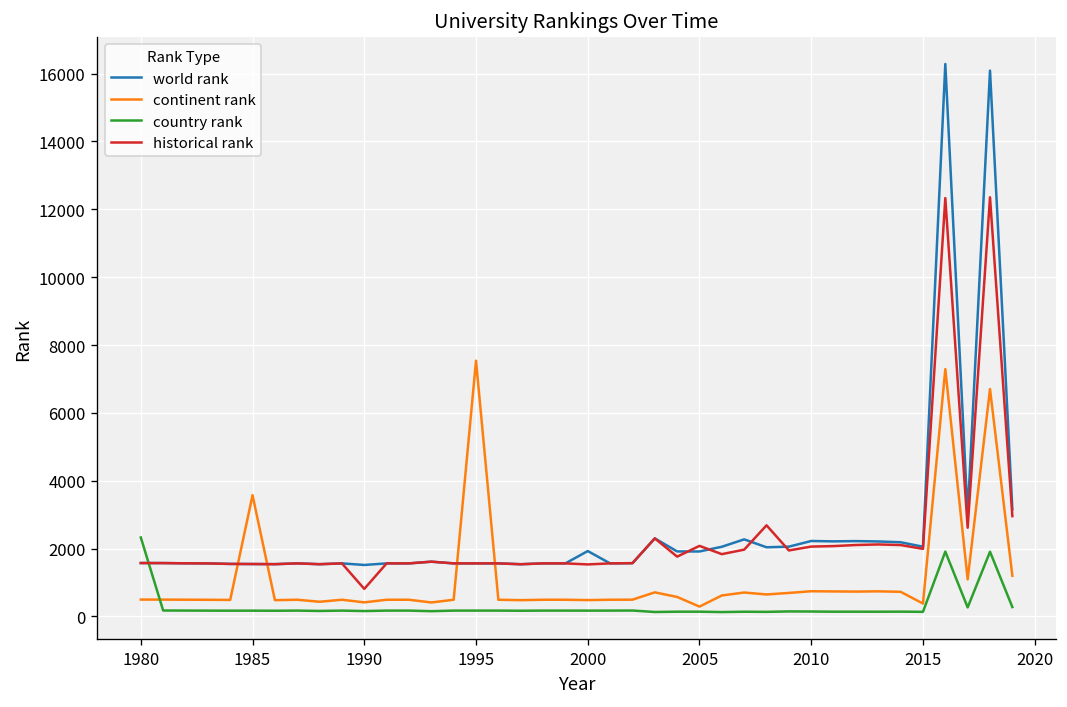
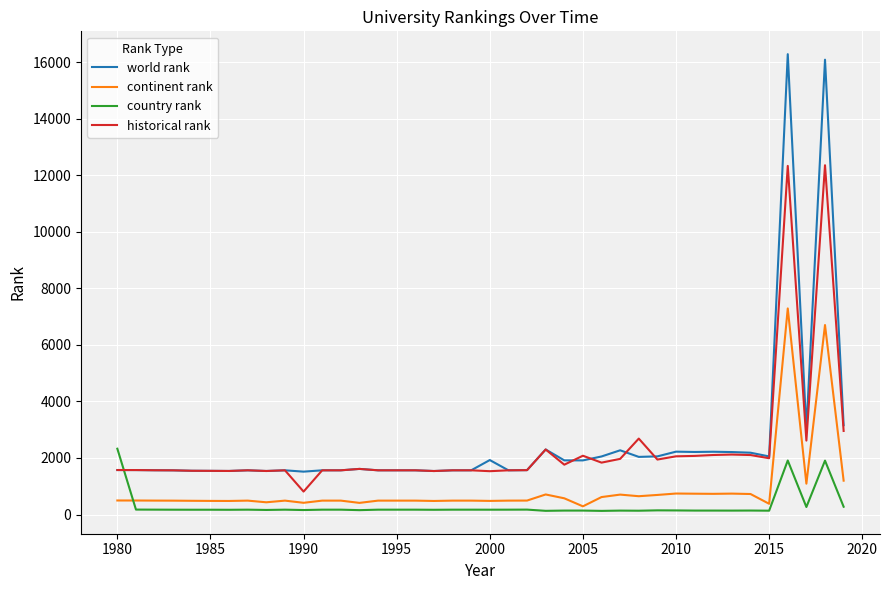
continent rank, 1985: 3600 -> 500
continent rank, 1995: 7500 -> 500
